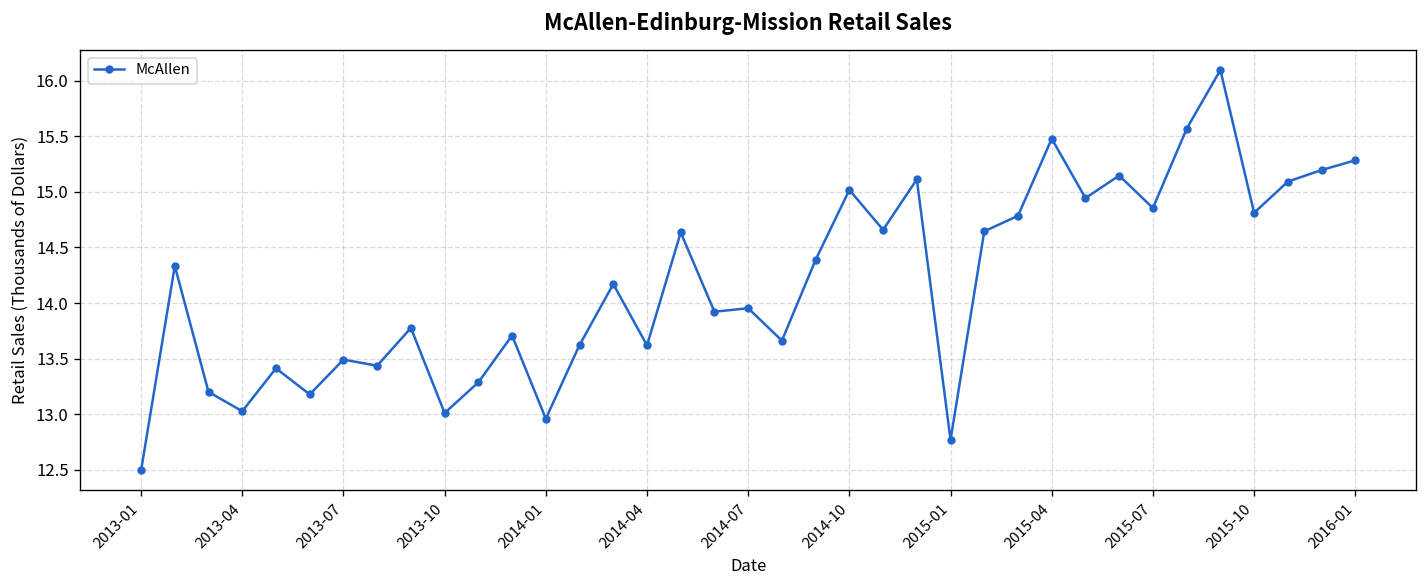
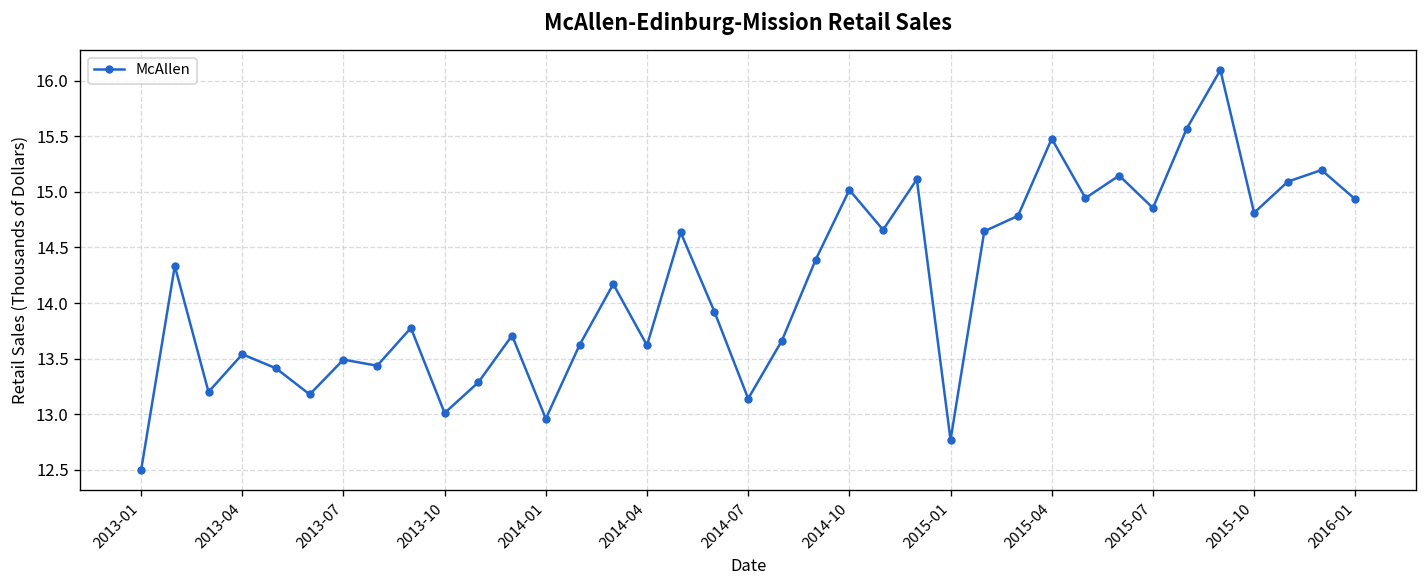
2013-04: 13.0 -> 13.5
2014-07: 14.0 -> 13.1
2016-01: 15.3 -> 14.9
